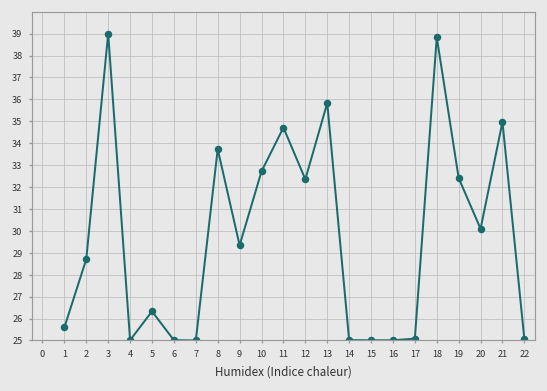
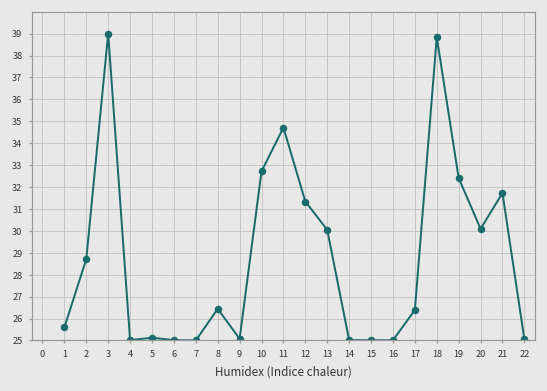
5: 26.3 -> 25.1
8: 33.7 -> 26.4
9: 29.3 -> 25.1
12: 32.4 -> 31.3
13: 35.8 -> 30.0
17: 25.1 -> 26.4
21: 35.0 -> 31.7
